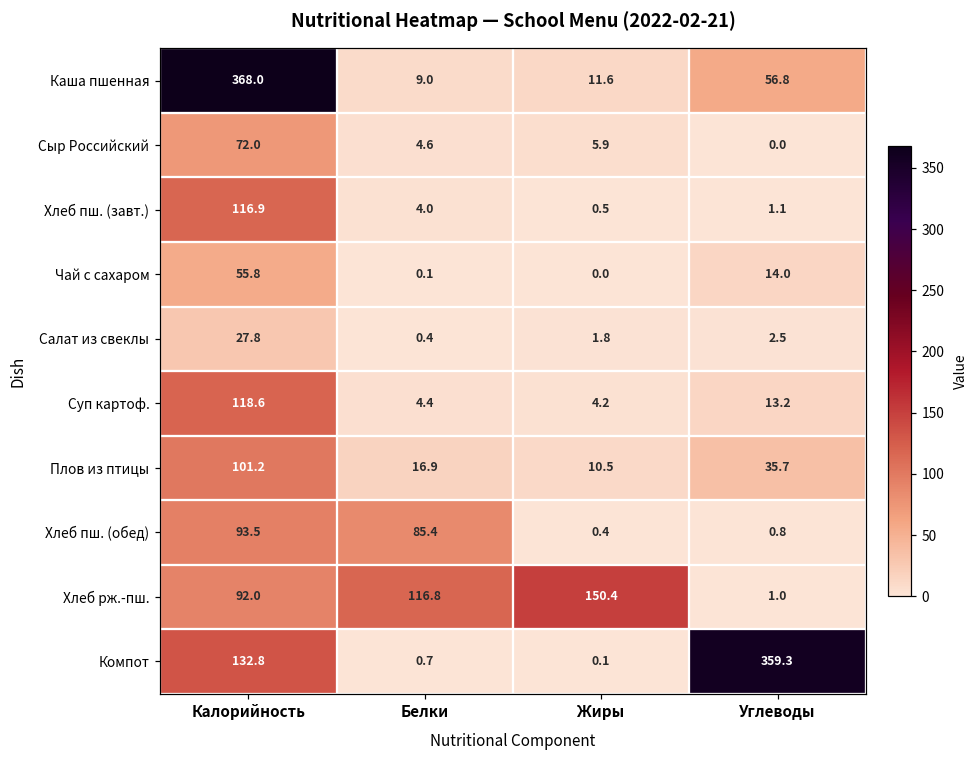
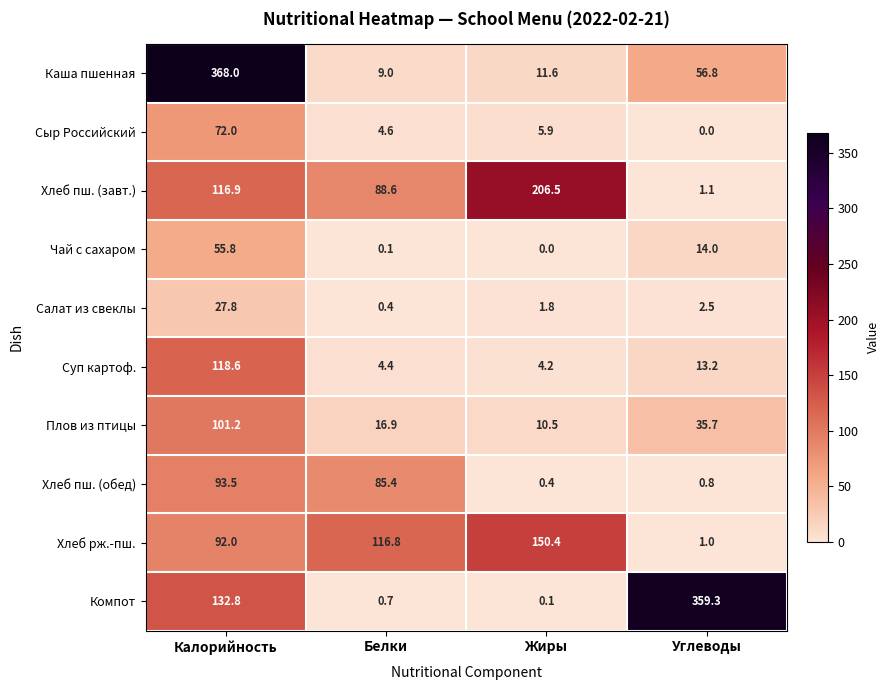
Хлеб пш. (завт.), Белки: 4.0 -> 88.6
Хлеб пш. (завт.), Жиры: 0.5 -> 206.5
